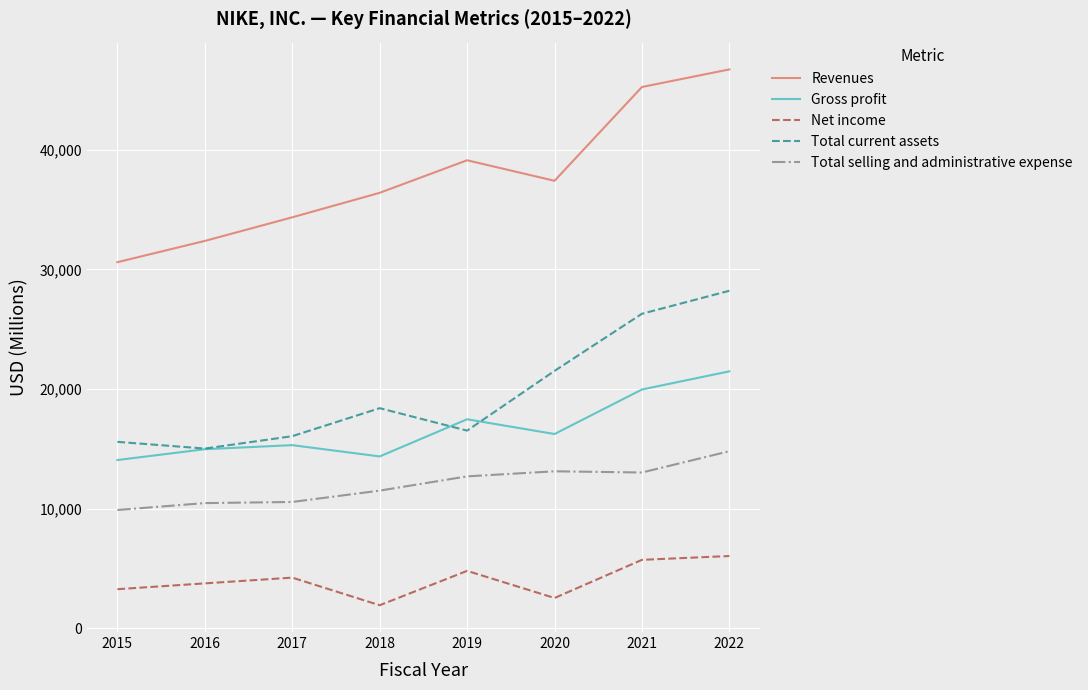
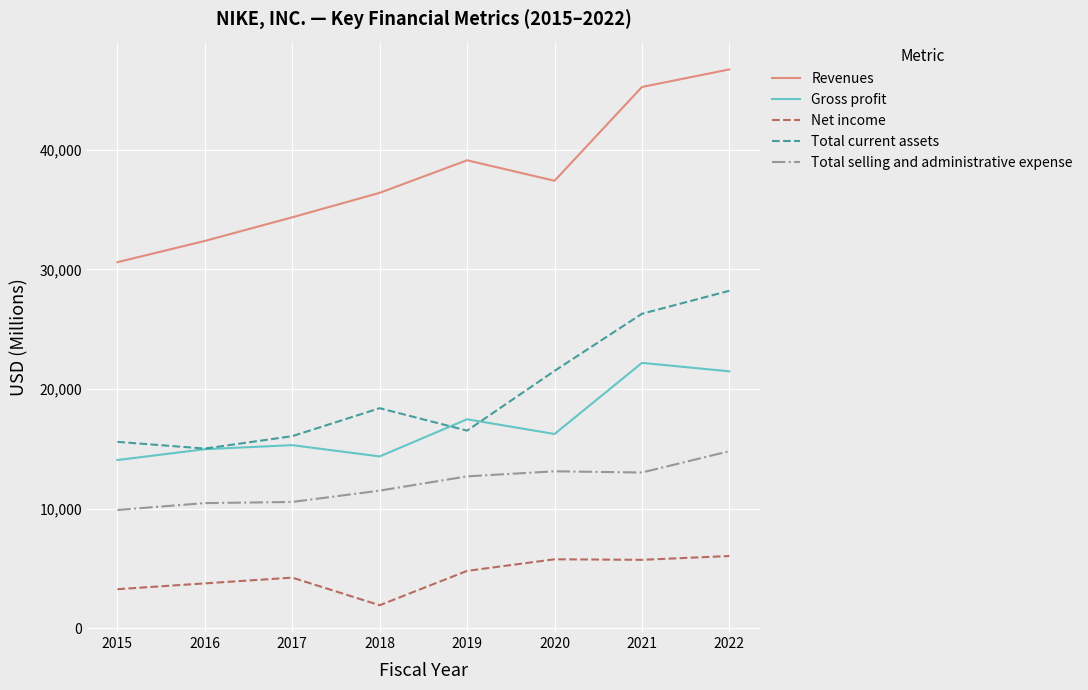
Net income, 2020: 2,500 -> 5,800
Gross profit, 2021: 20,000 -> 22,200
